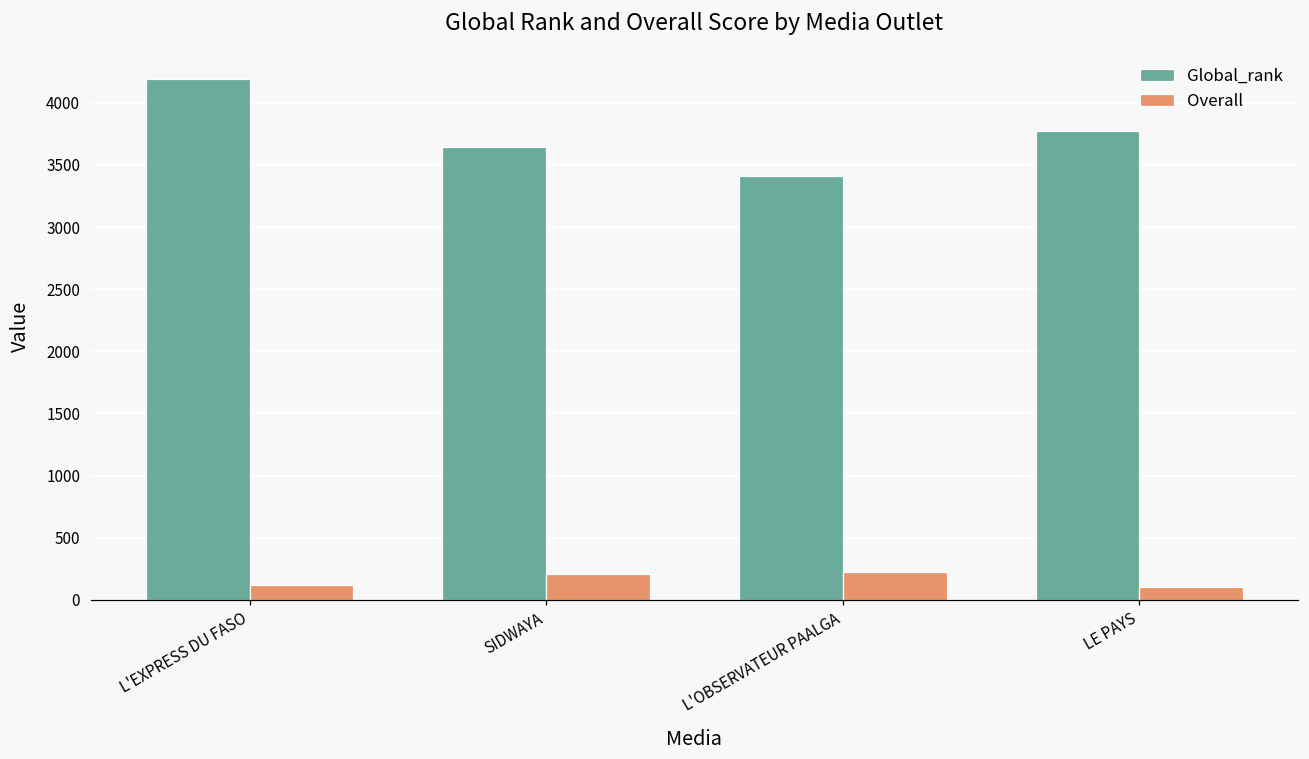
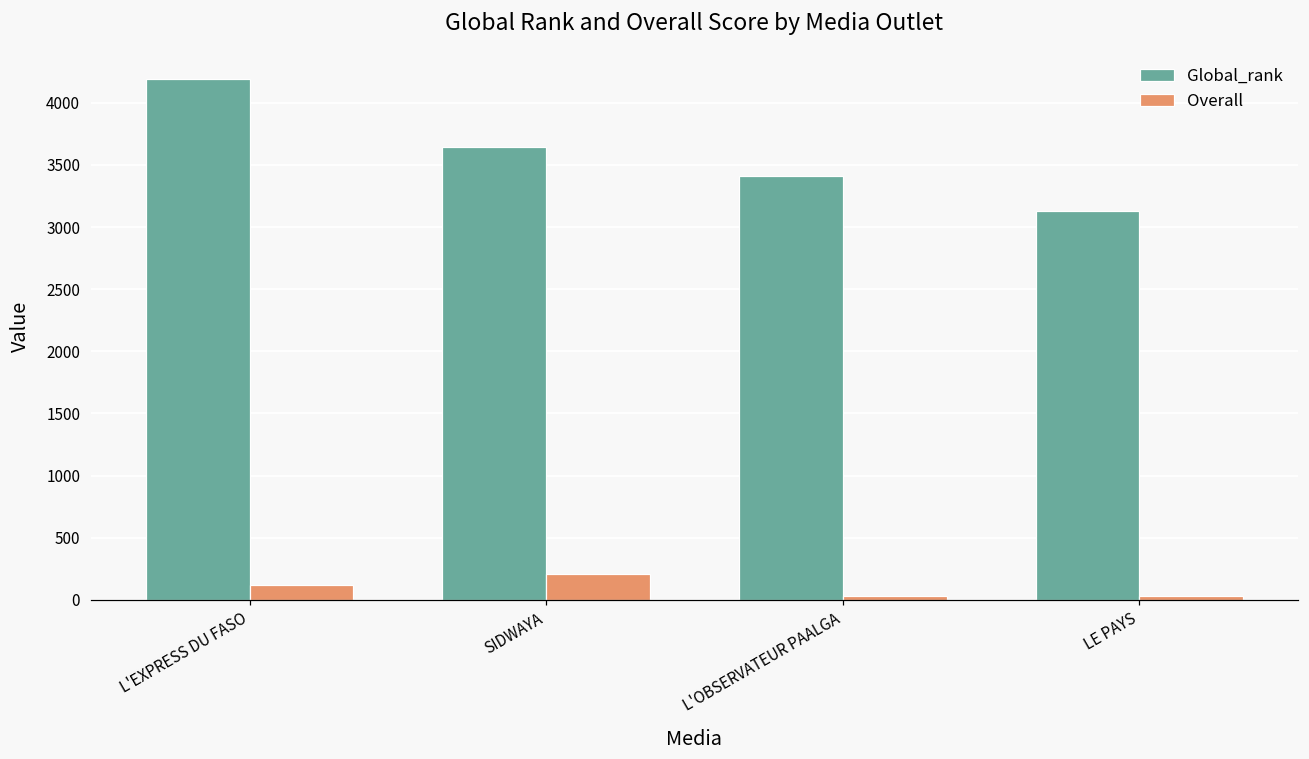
Overall, L'OBSERVATEUR PAALGA: 220 -> 30
Global_rank, LE PAYS: 3780 -> 3130
Overall, LE PAYS: 110 -> 30
